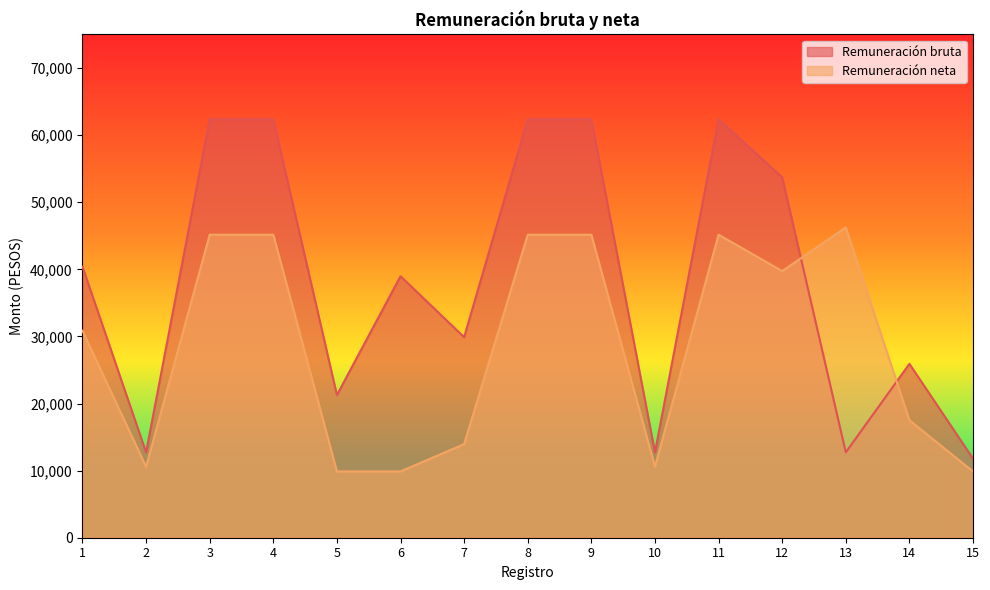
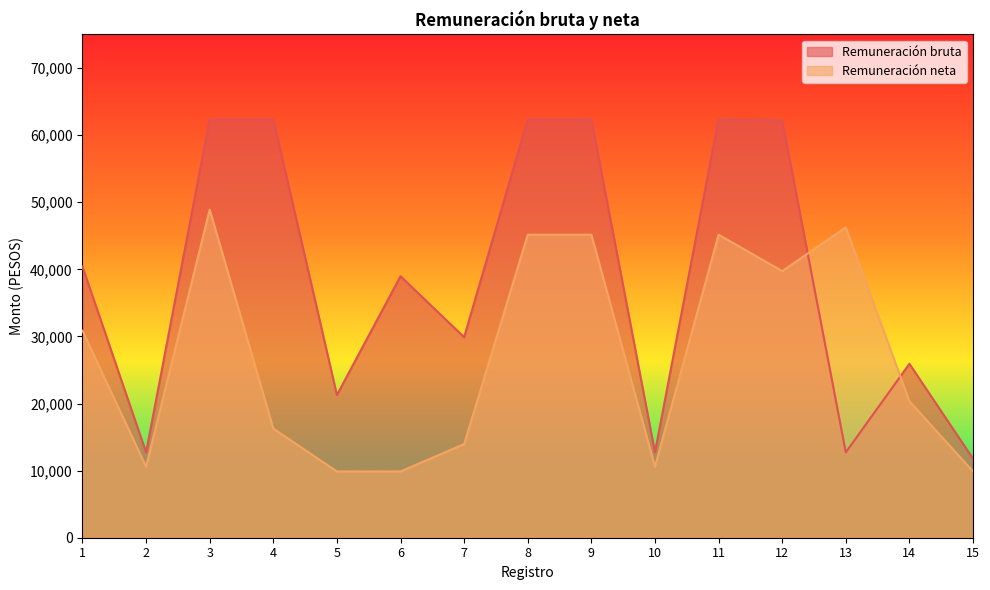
Remuneración neta, 3: 45,000 -> 49,000
Remuneración neta, 4: 45,000 -> 16,000
Remuneración bruta, 12: 54,000 -> 62,000
Remuneración neta, 14: 18,000 -> 20,000
